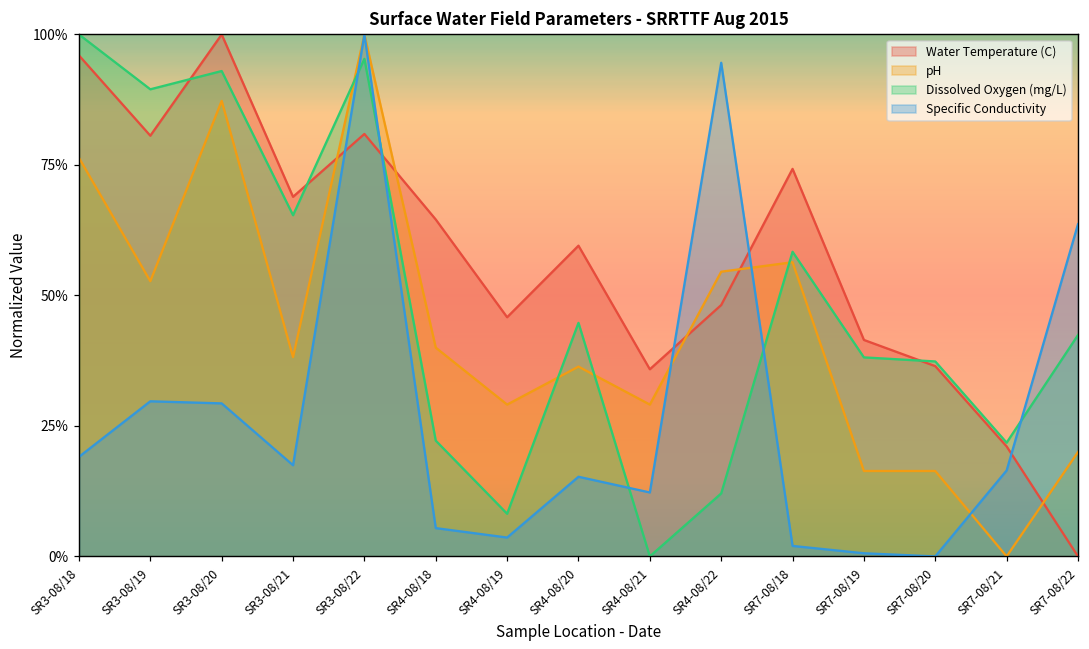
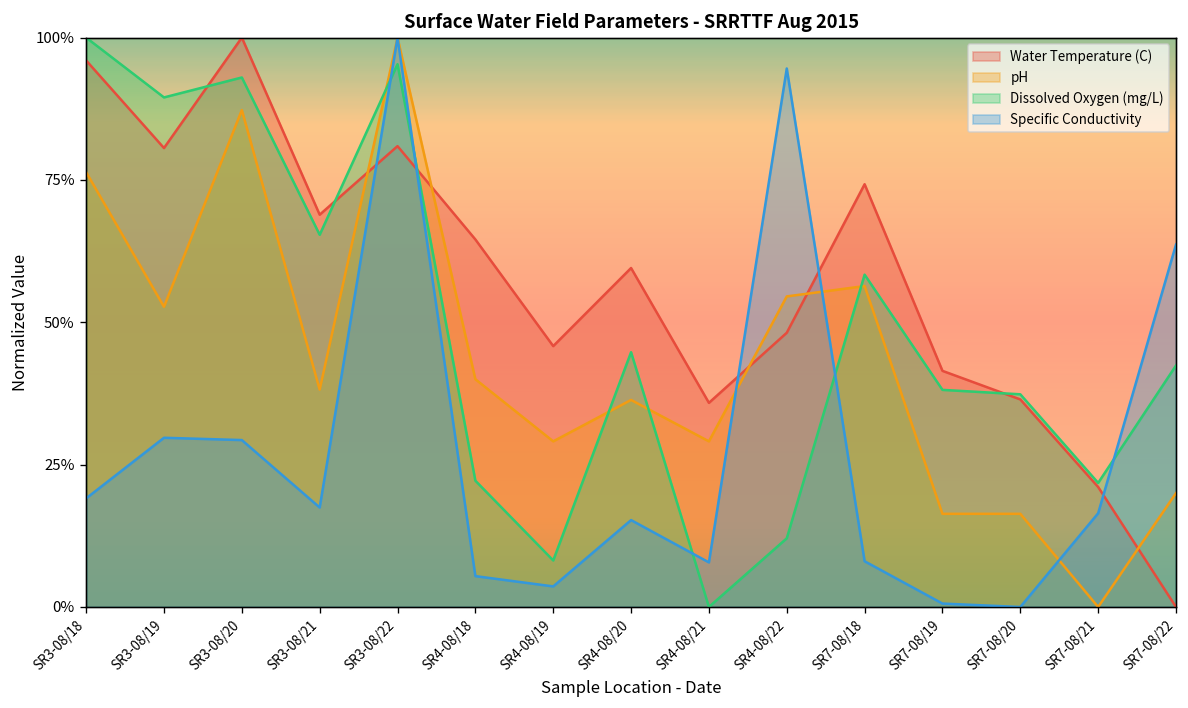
Specific Conductivity, SR4-08/21: 12% -> 8%
Specific Conductivity, SR7-08/18: 2% -> 8%
